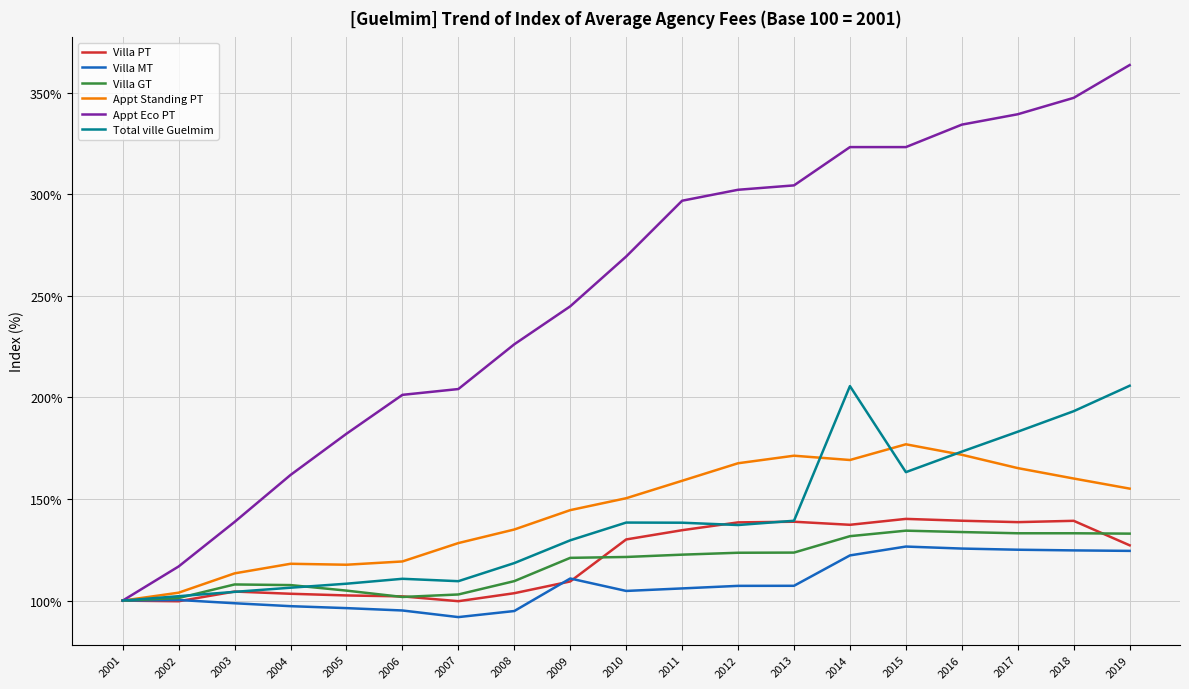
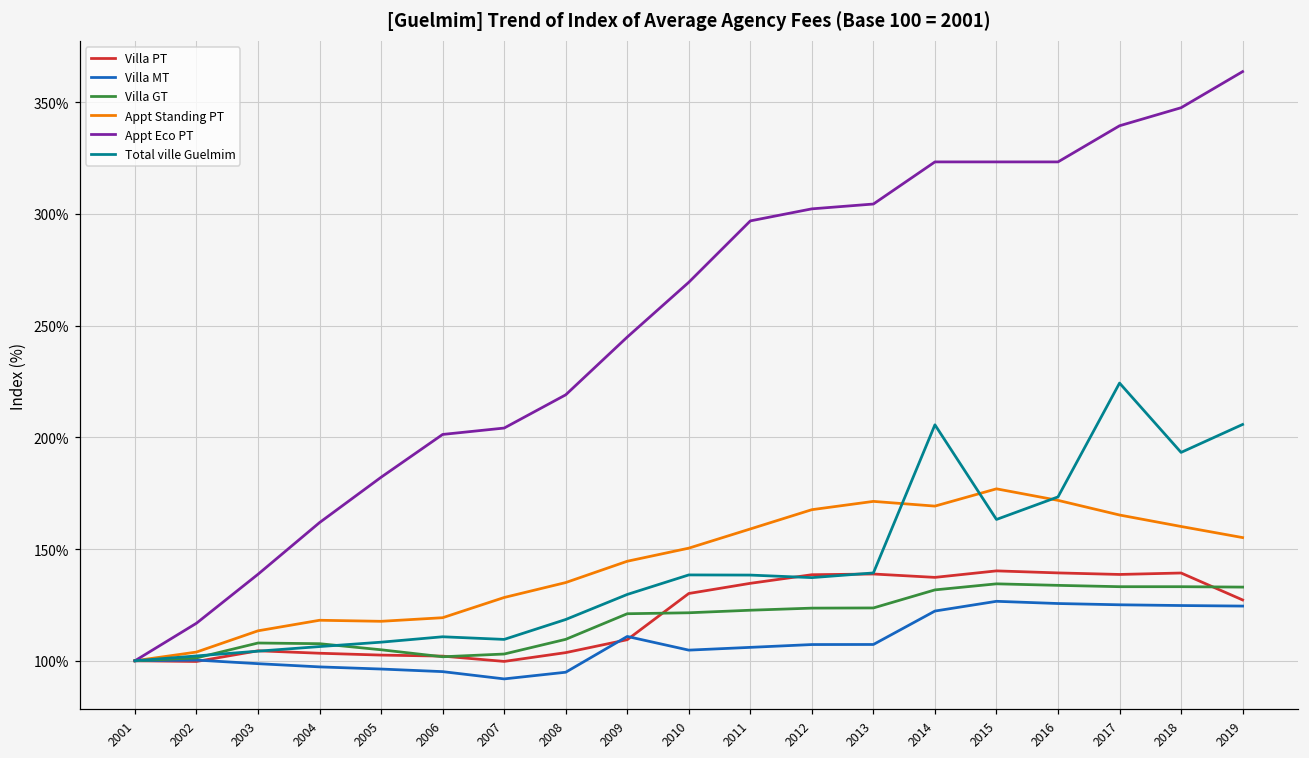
Appt Eco PT, 2008: 226% -> 219%
Appt Eco PT, 2016: 334% -> 323%
Total ville Guelmim, 2017: 183% -> 224%
